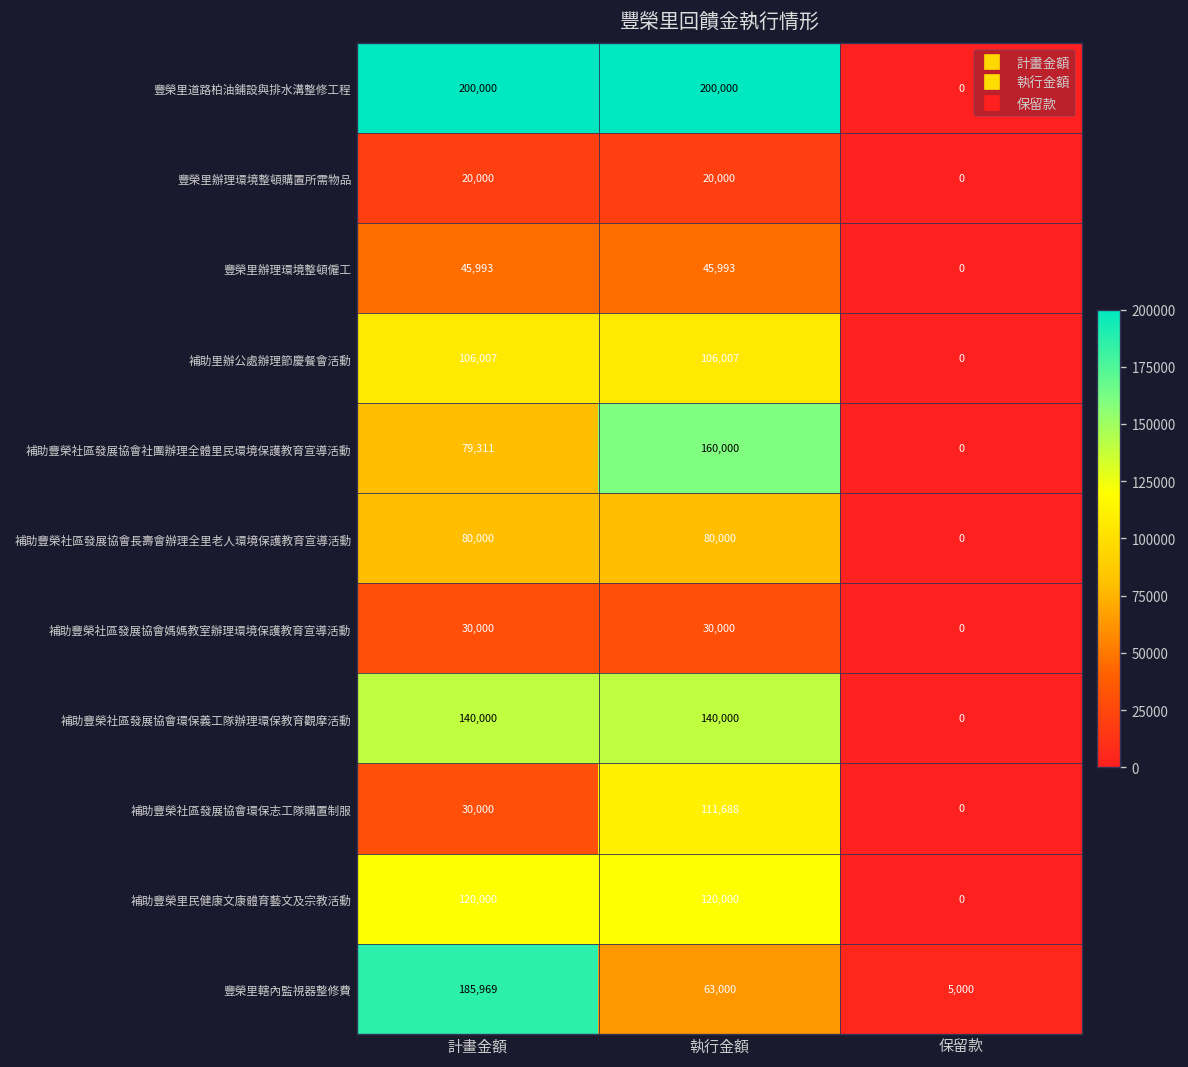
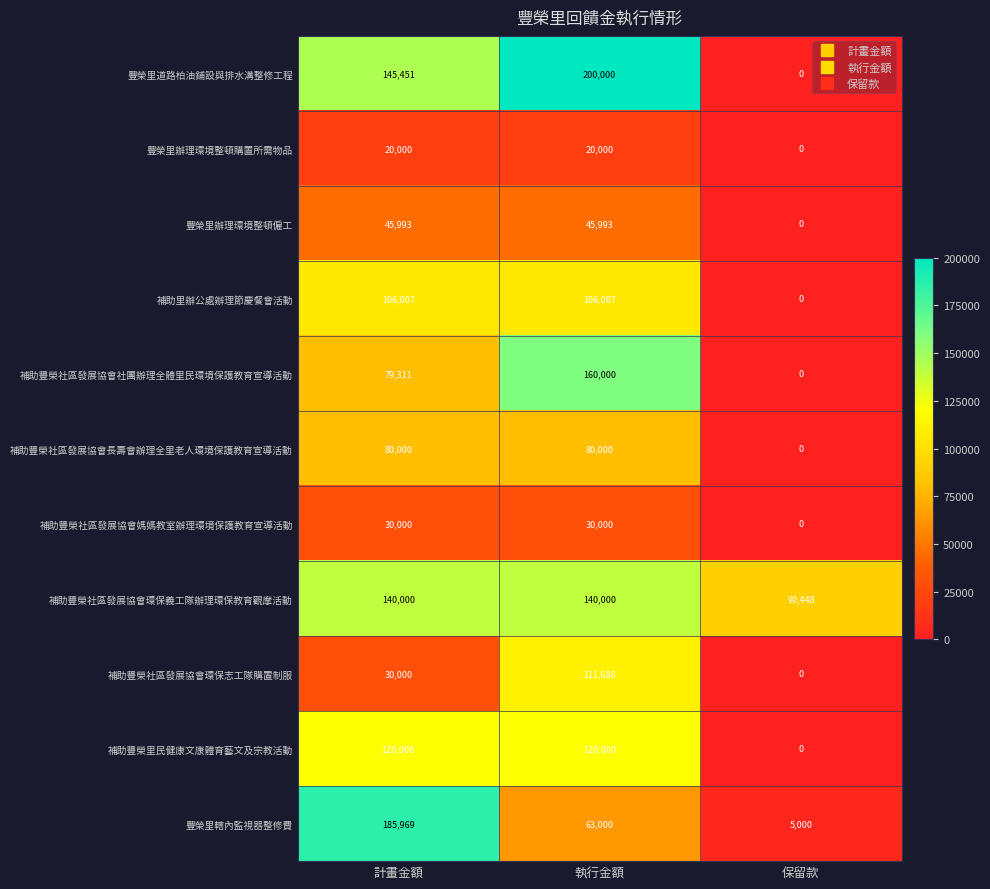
豐榮里道路柏油鋪設與排水溝整修工程, 計畫金額: 200,000 -> 145,451
補助豐榮社區發展協會環保義工隊辦理環保教育觀摩活動, 保留款: 0 -> 90,448
